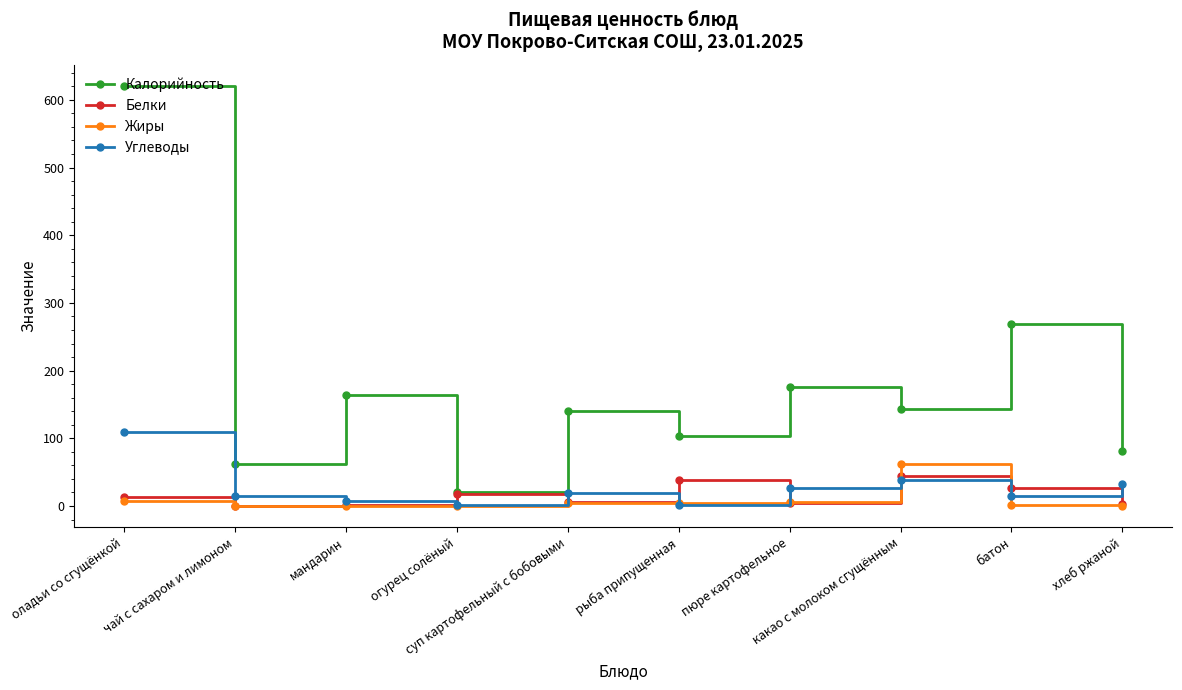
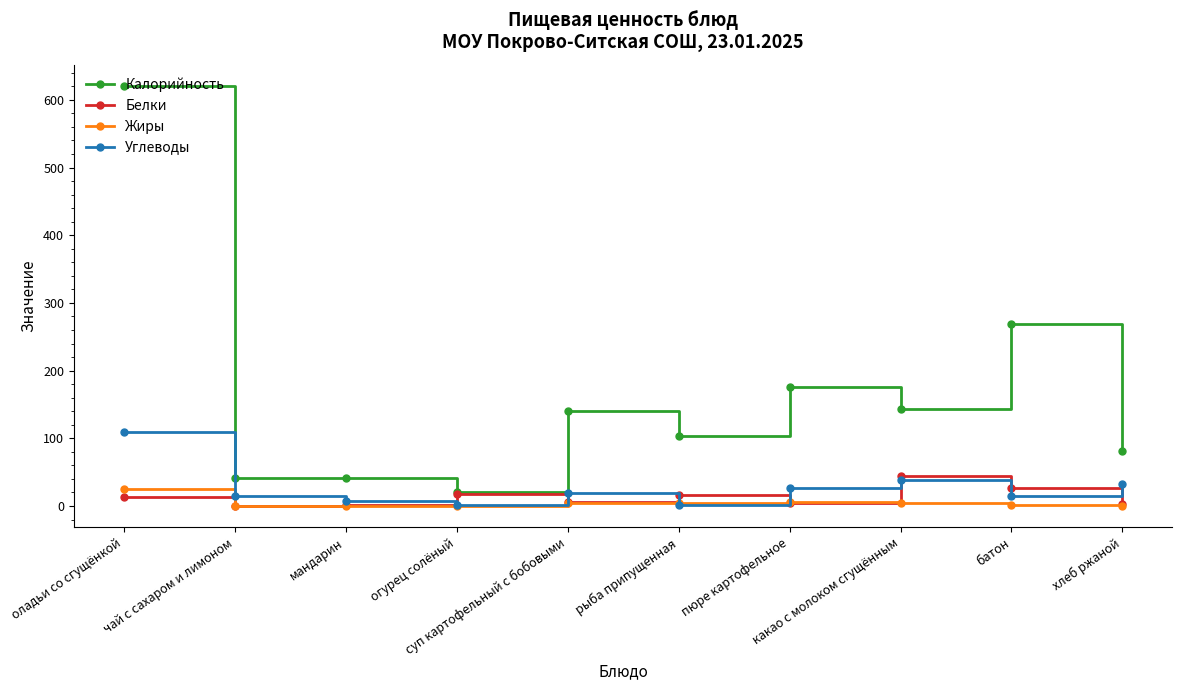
Жиры, оладьи со сгущёнкой: 10 -> 30
Калорийность, чай с сахаром и лимоном: 60 -> 40
Калорийность, мандарин: 160 -> 40
Белки, рыба припущенная: 40 -> 20
Жиры, какао с молоком сгущённым: 60 -> 0
